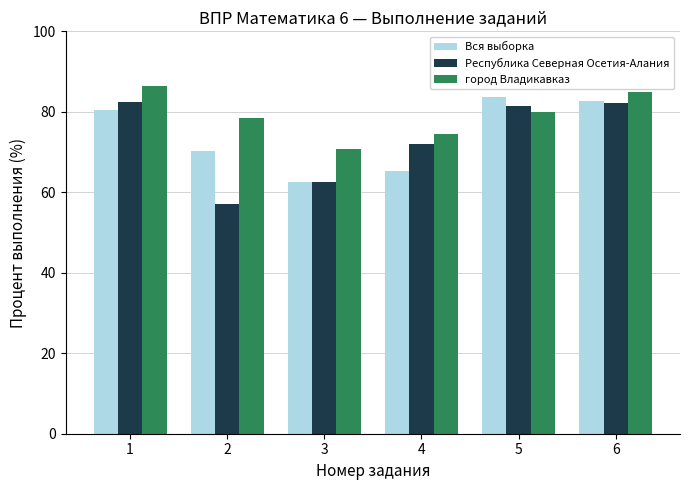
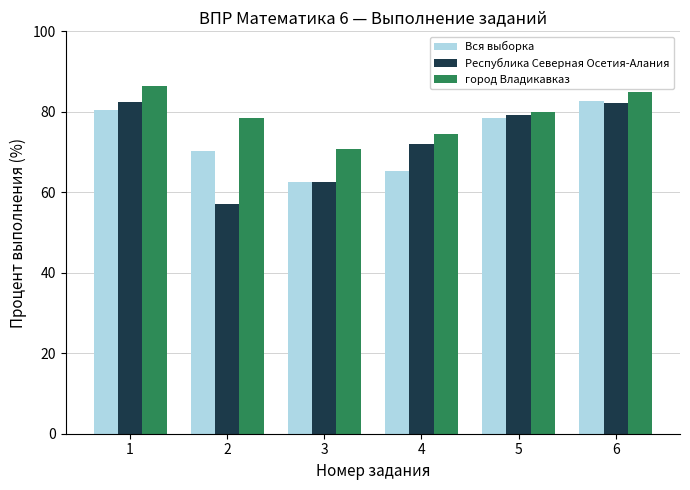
Вся выборка, 5: 84 -> 78
Республика Северная Осетия-Алания, 5: 81 -> 79
